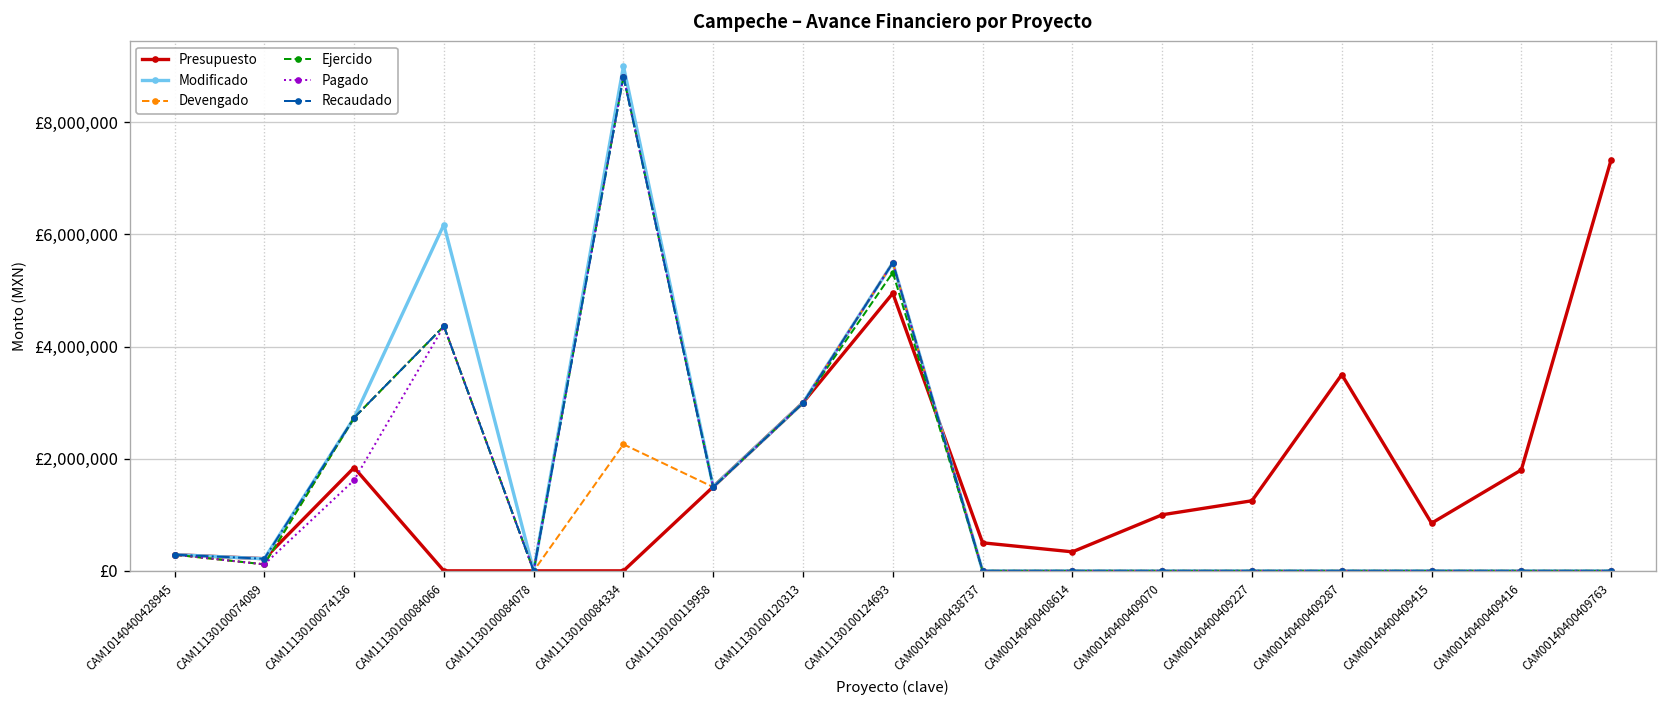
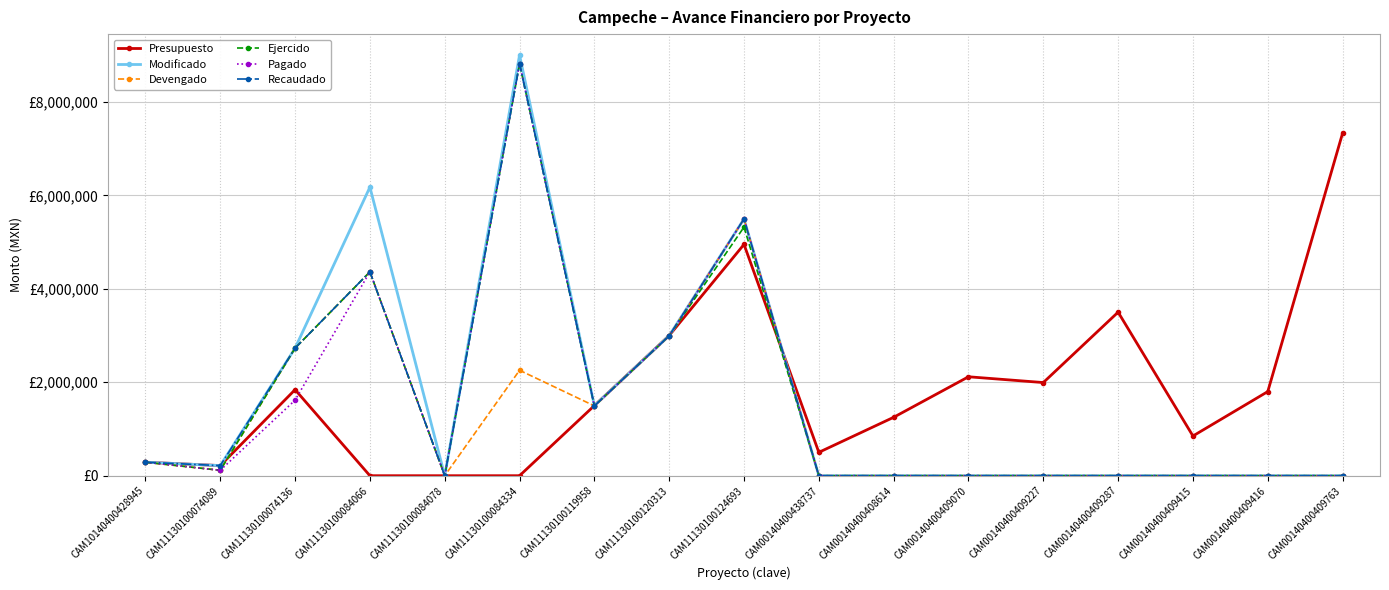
Presupuesto, CAM00140400408614: £300,000 -> £1,300,000
Presupuesto, CAM00140400409070: £1,000,000 -> £2,100,000
Presupuesto, CAM00140400409227: £1,300,000 -> £2,000,000
